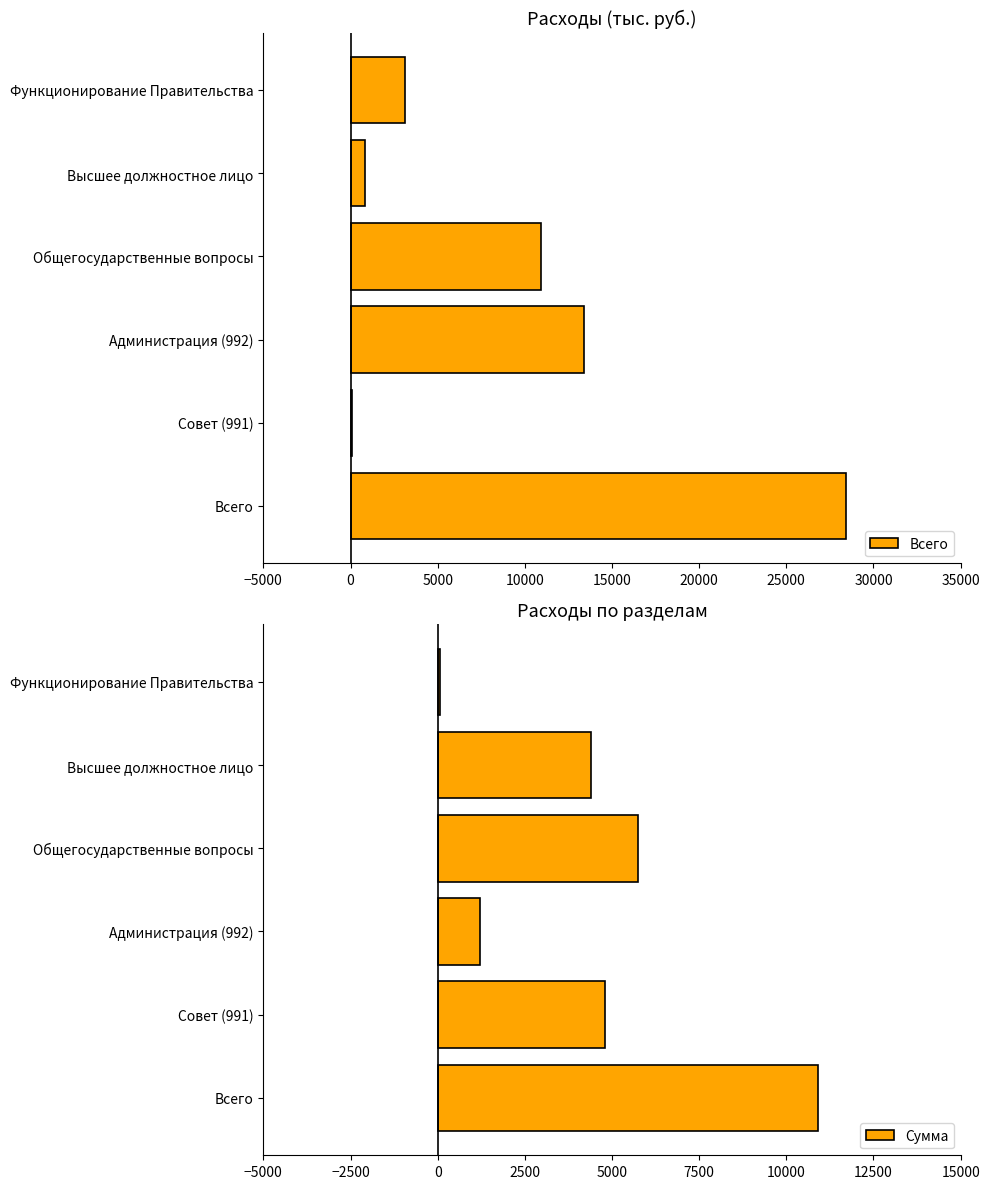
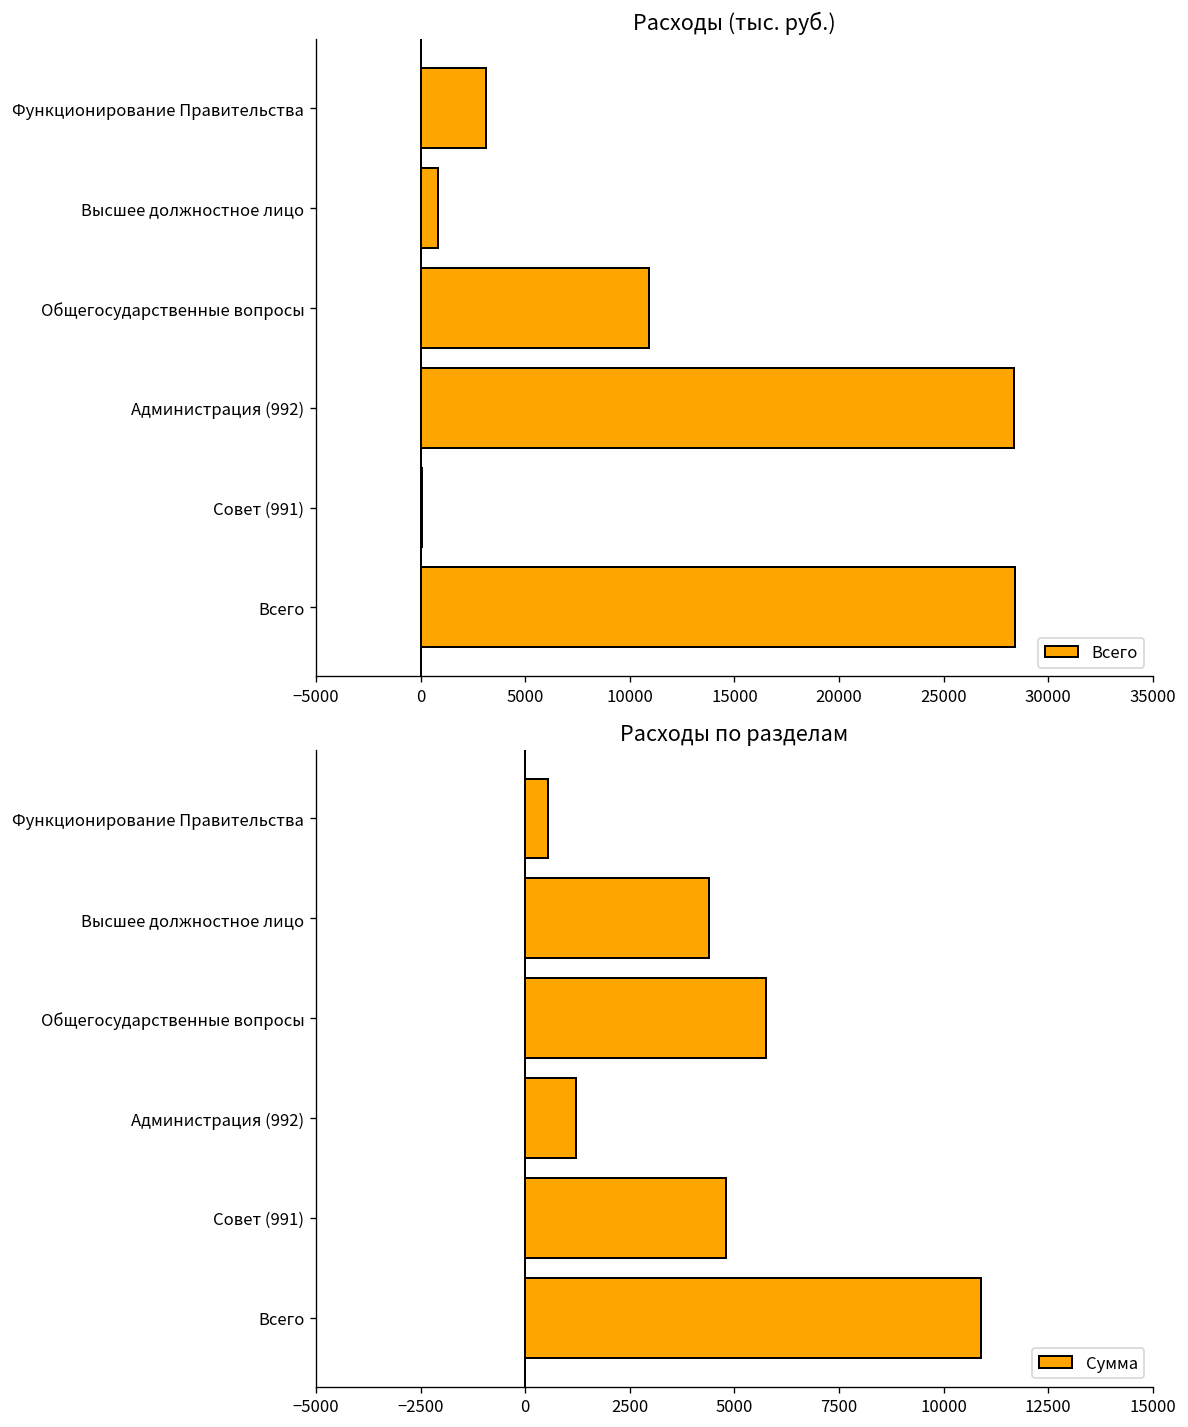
Расходы (тыс. руб.), Администрация (992): 13400 -> 28300
Расходы по разделам, Функционирование Правительства: 100 -> 500
